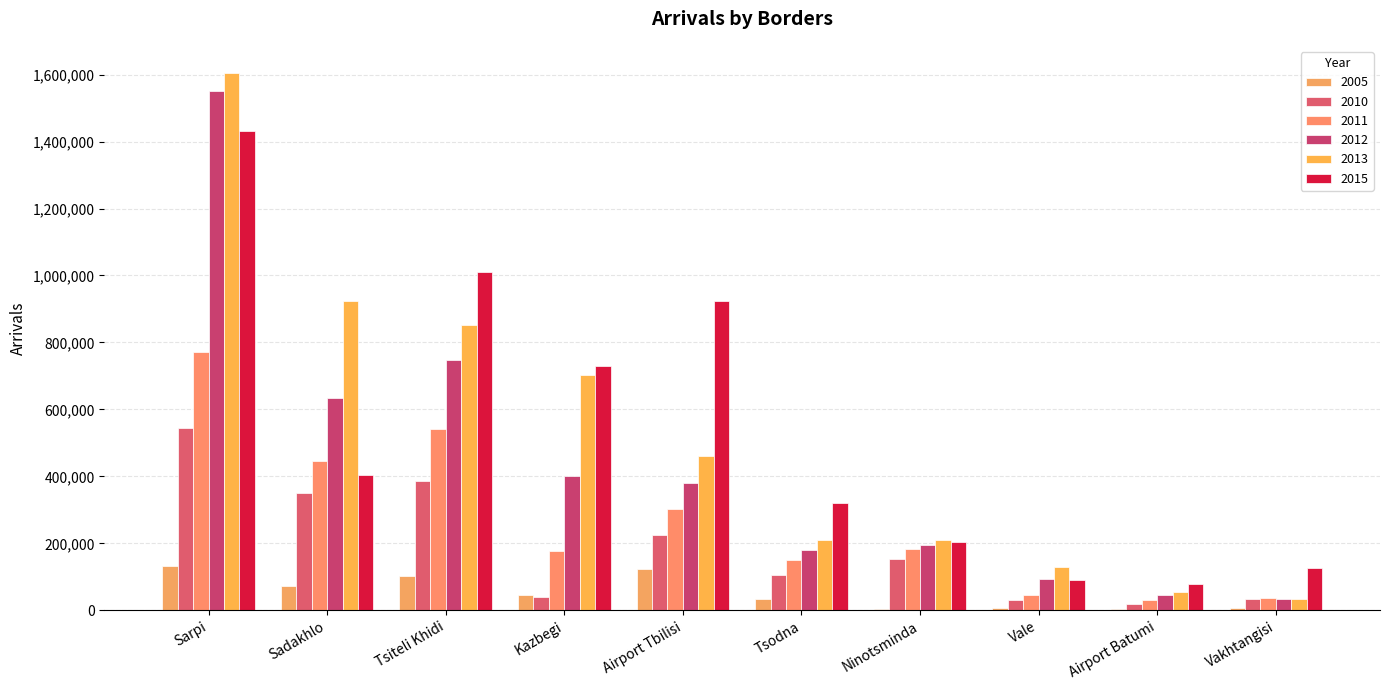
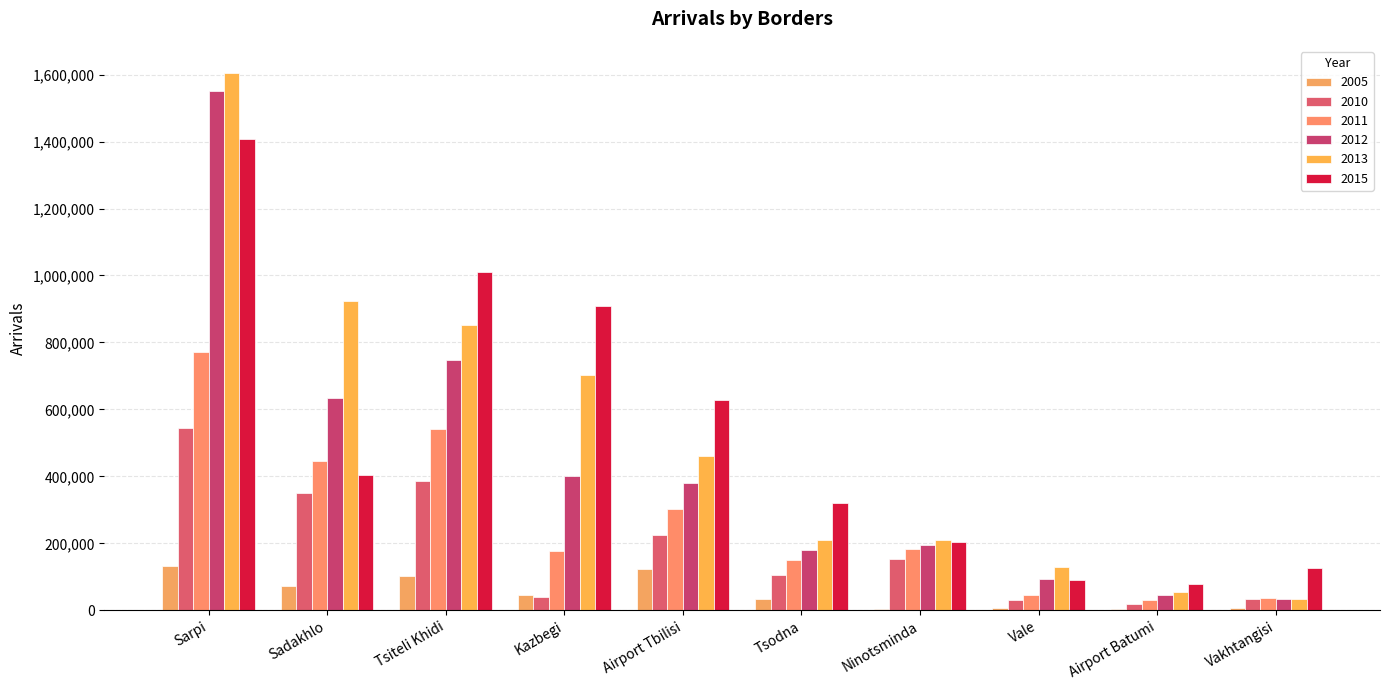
2015, Sarpi: 1,430,000 -> 1,410,000
2015, Kazbegi: 730,000 -> 910,000
2015, Airport Tbilisi: 920,000 -> 630,000
